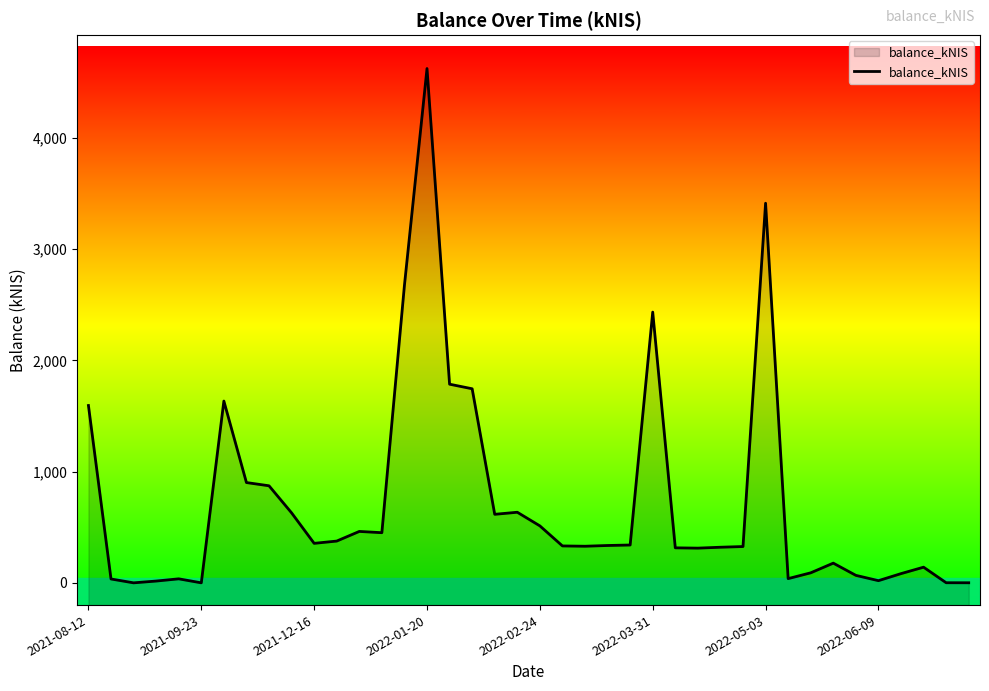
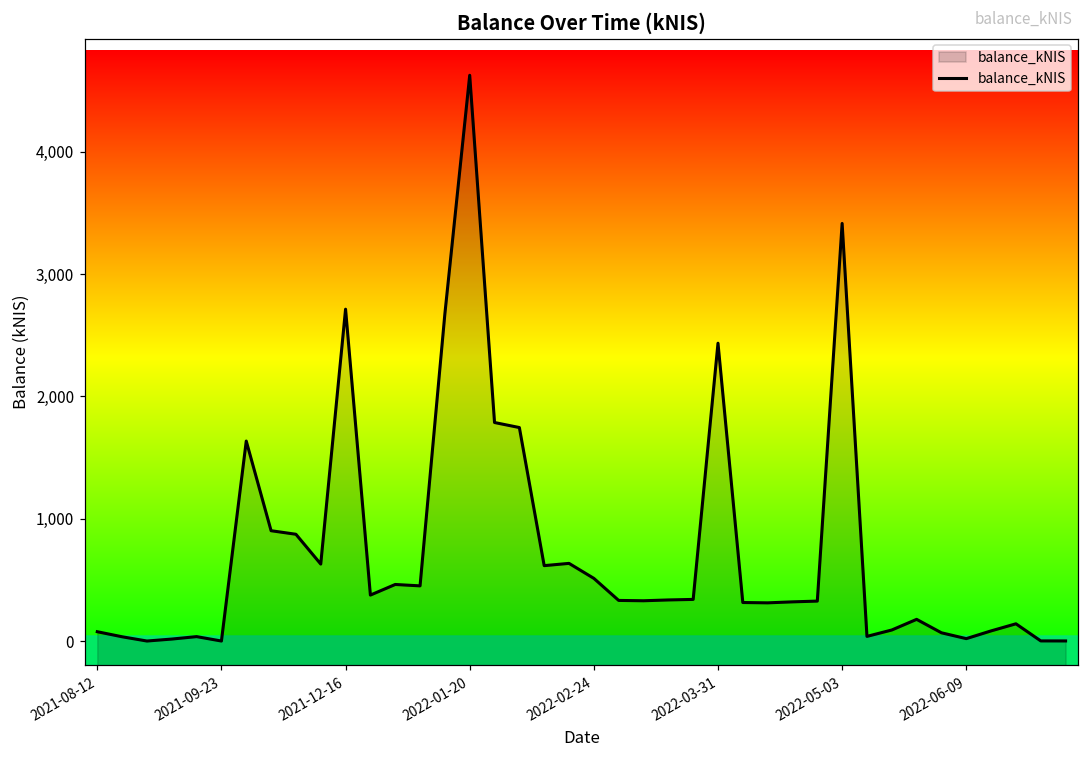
2021-08-12: 1,590 -> 80
2021-12-16: 360 -> 2,710
